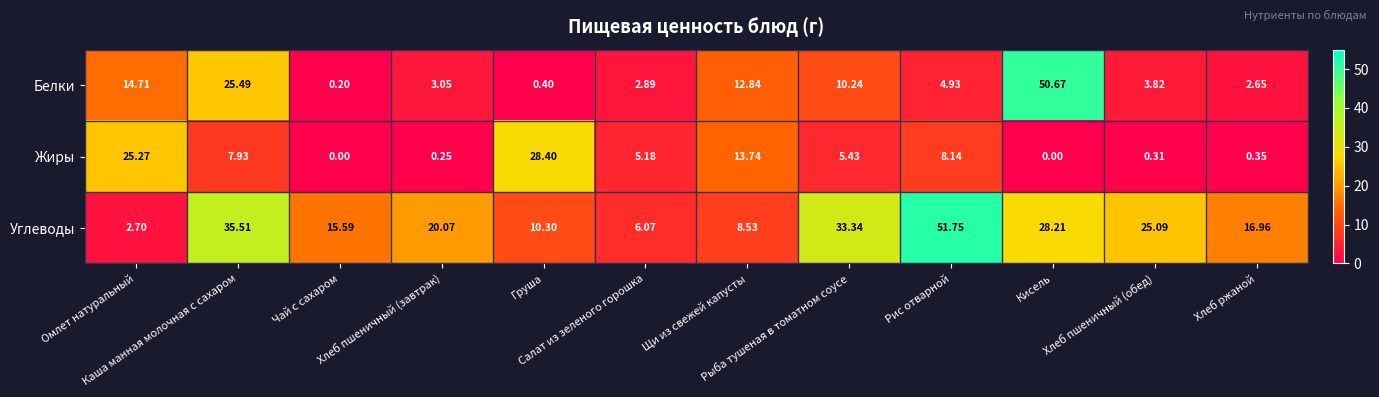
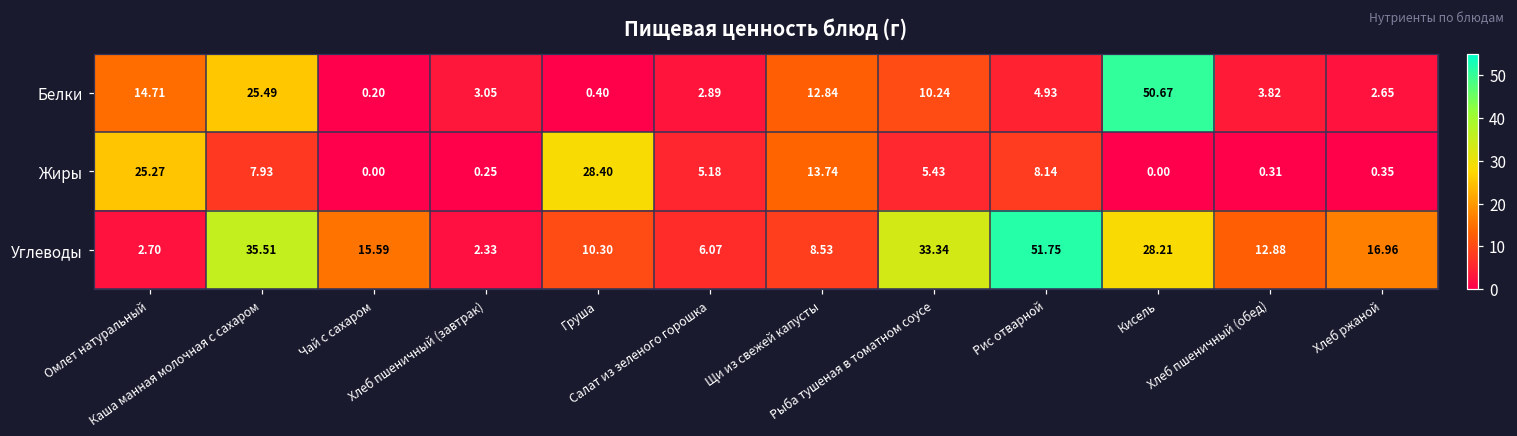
Углеводы, Хлеб пшеничный (завтрак): 20.07 -> 2.33
Углеводы, Хлеб пшеничный (обед): 25.09 -> 12.88
